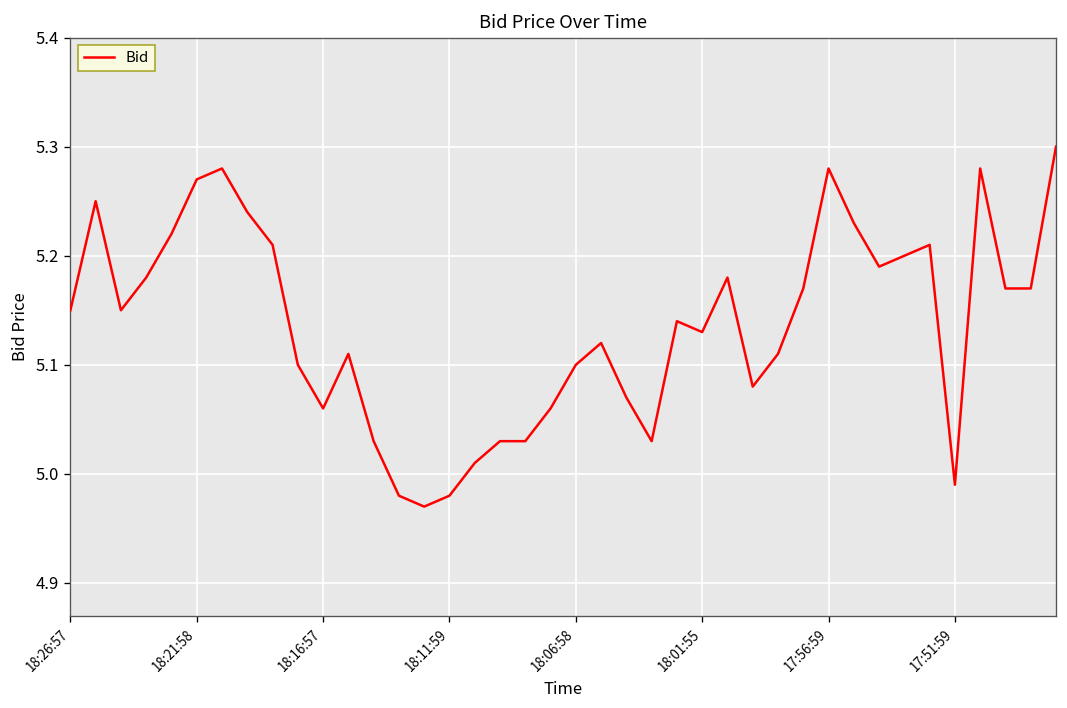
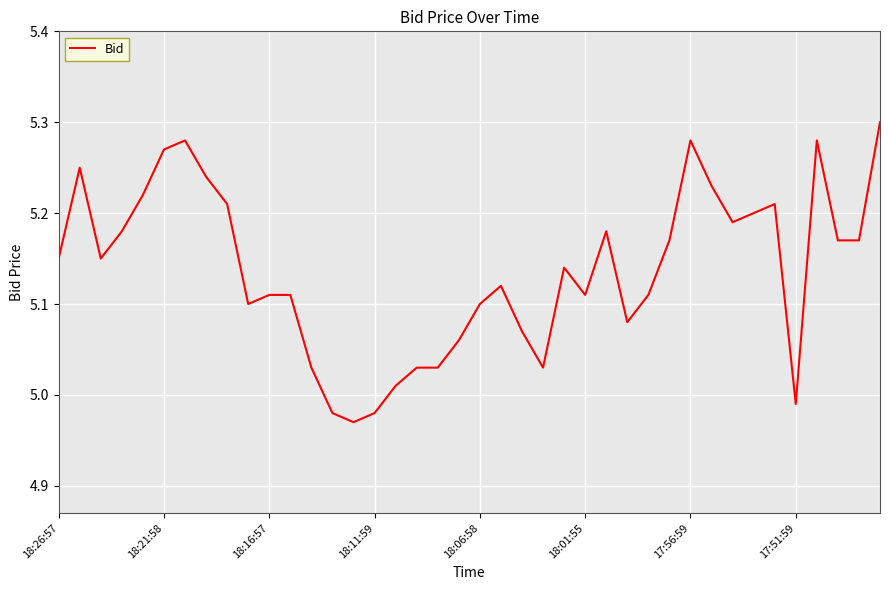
18:16:57: 5.06 -> 5.11
18:01:55: 5.13 -> 5.11
